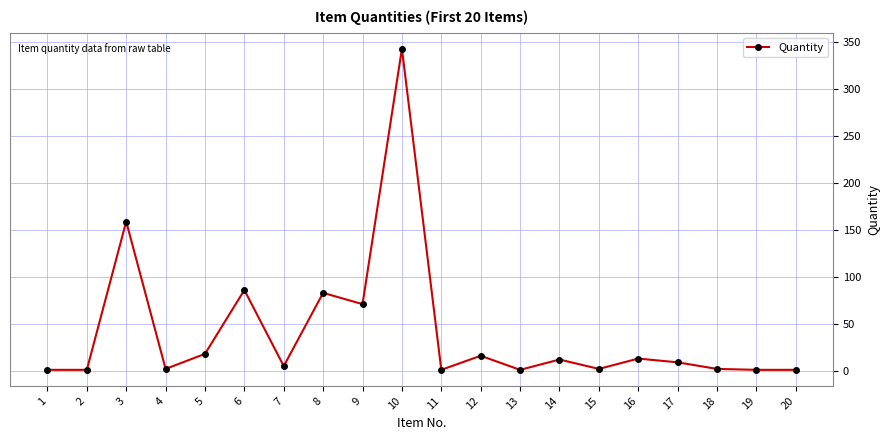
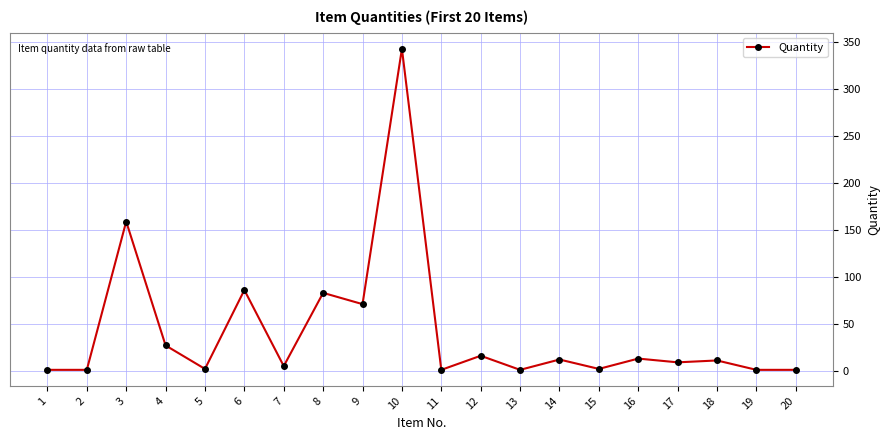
4: 0 -> 30
5: 20 -> 0
18: 0 -> 10
